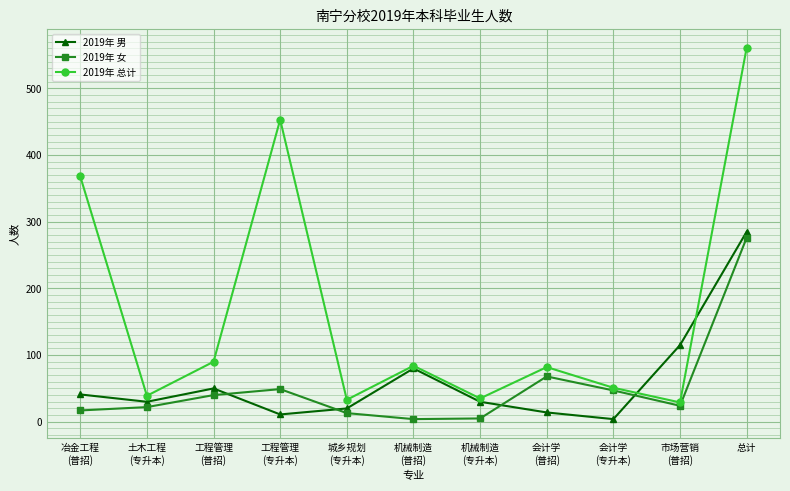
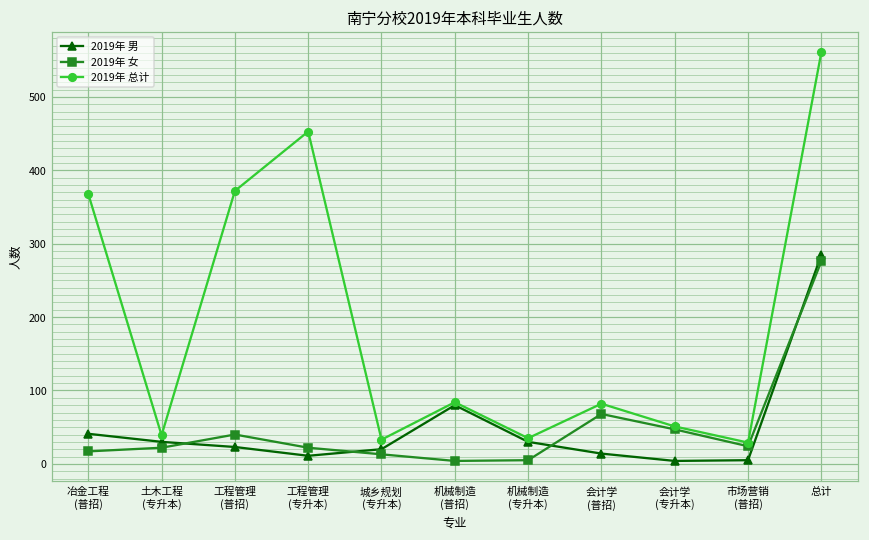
2019年 男, 工程管理 (普招): 50 -> 20
2019年 总计, 工程管理 (普招): 90 -> 370
2019年 女, 工程管理 (专升本): 50 -> 20
2019年 男, 市场营销 (普招): 120 -> 10
